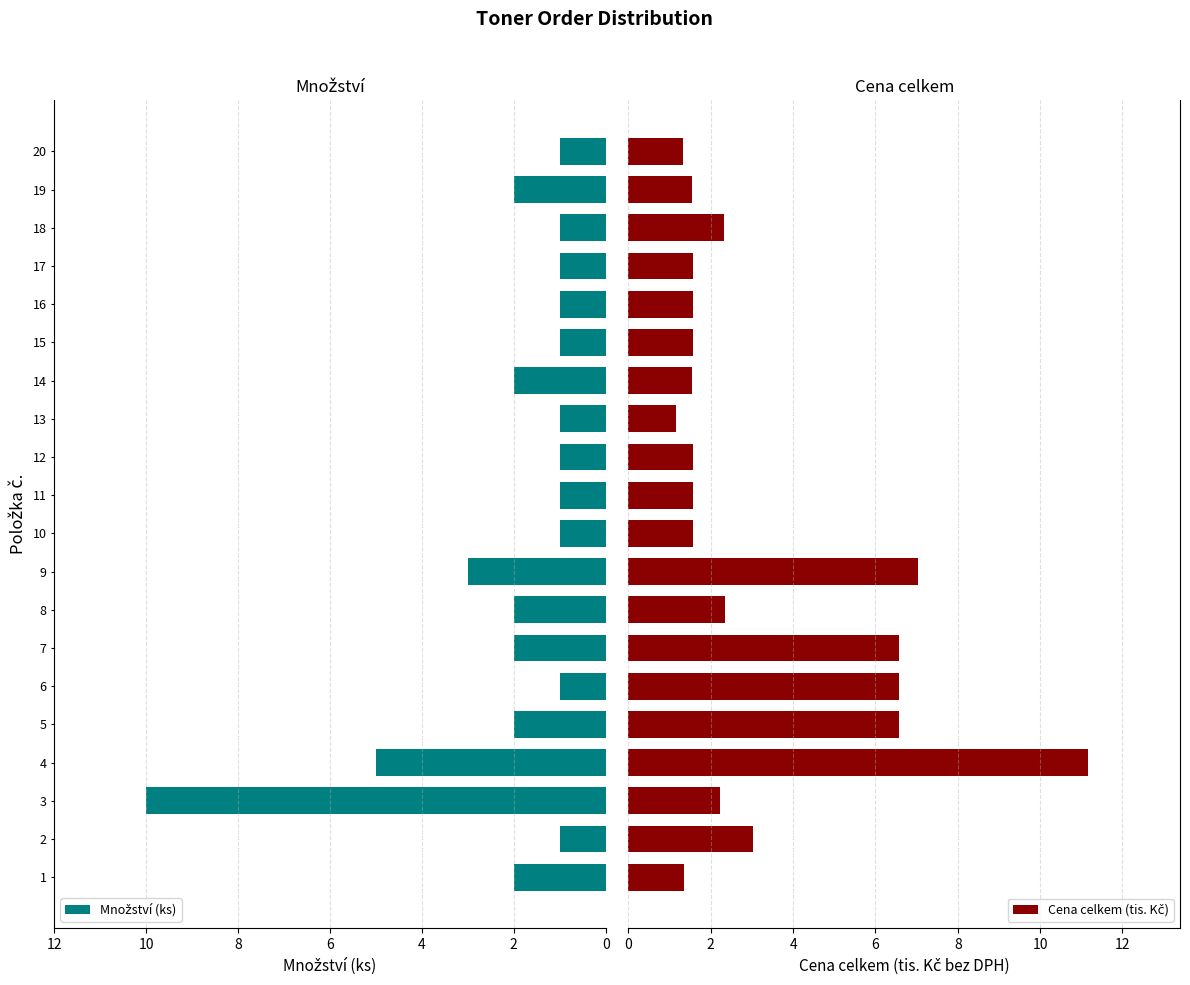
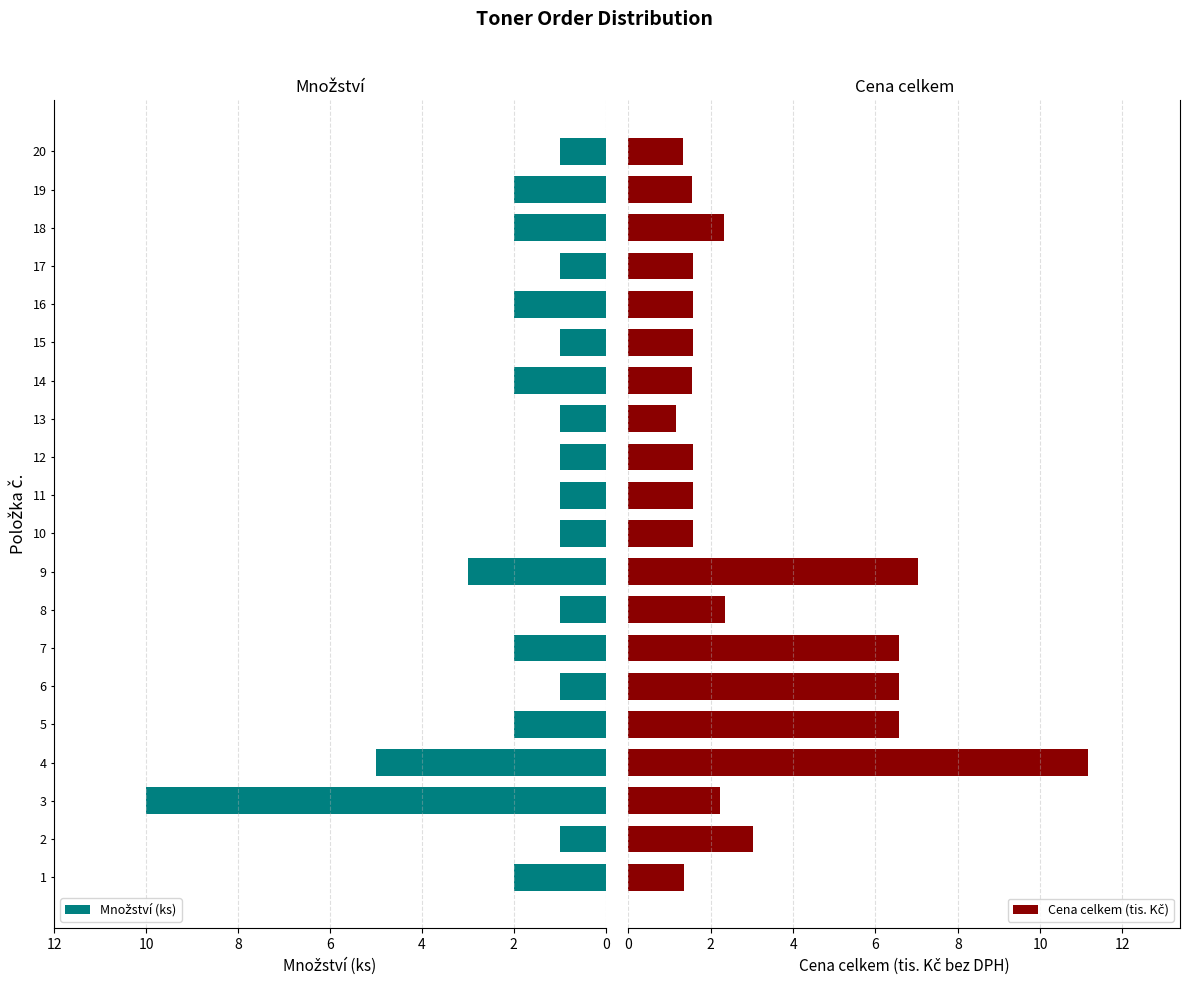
Množství, 18: 1 -> 2
Množství, 16: 1 -> 2
Množství, 8: 2 -> 1
